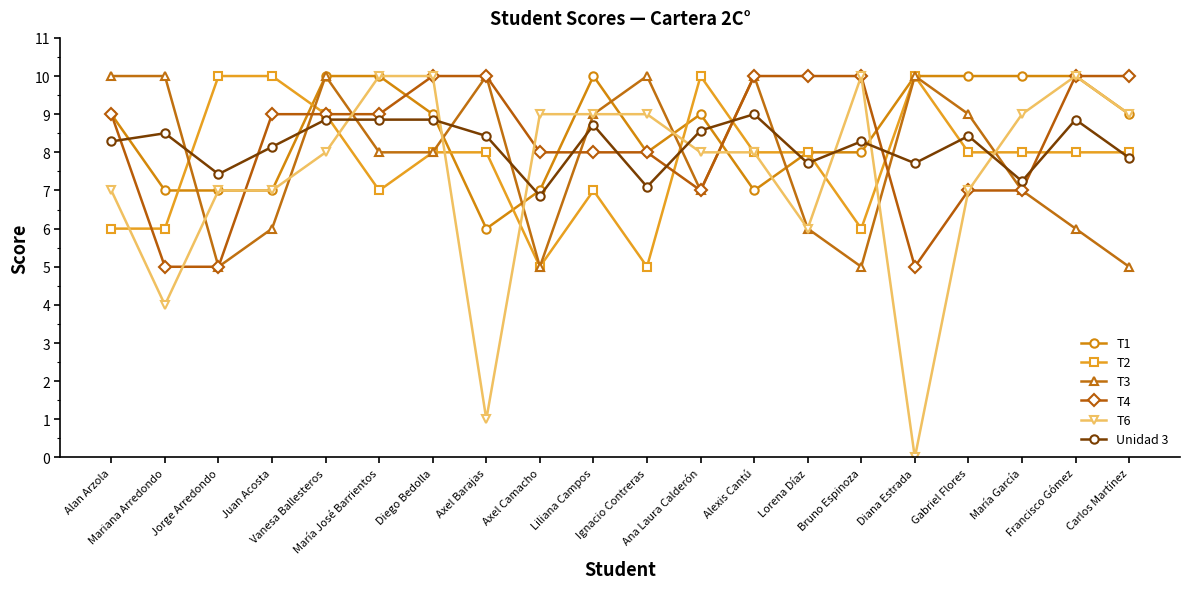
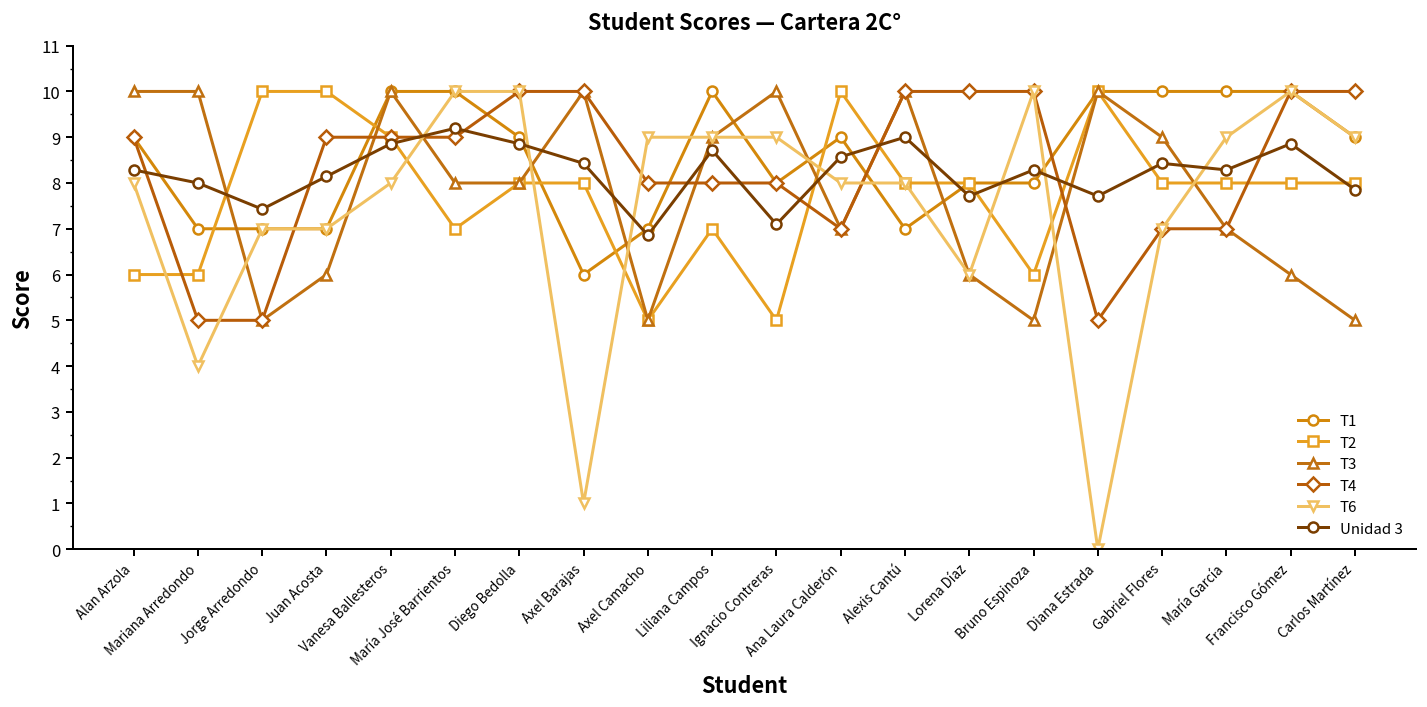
T6, Alan Arzola: 7 -> 8
Unidad 3, Mariana Arredondo: 8.5 -> 8.0
Unidad 3, María José Barrientos: 8.9 -> 9.2
Unidad 3, María García: 7.2 -> 8.3
